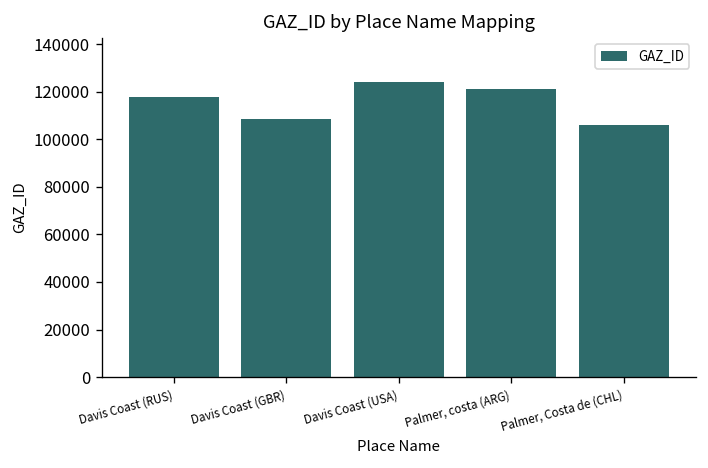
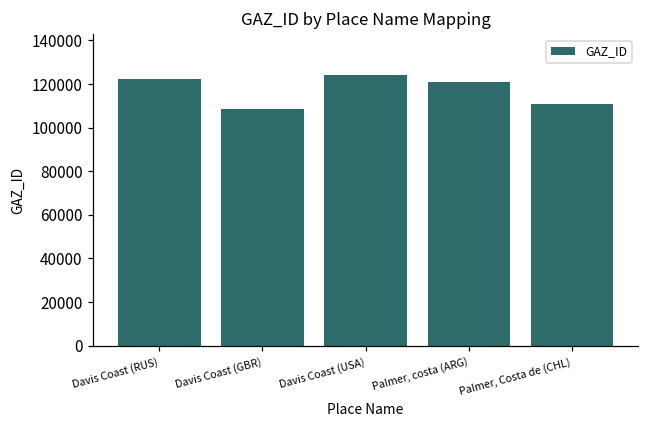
Davis Coast (RUS): 118000 -> 122000
Palmer, Costa de (CHL): 106000 -> 111000
